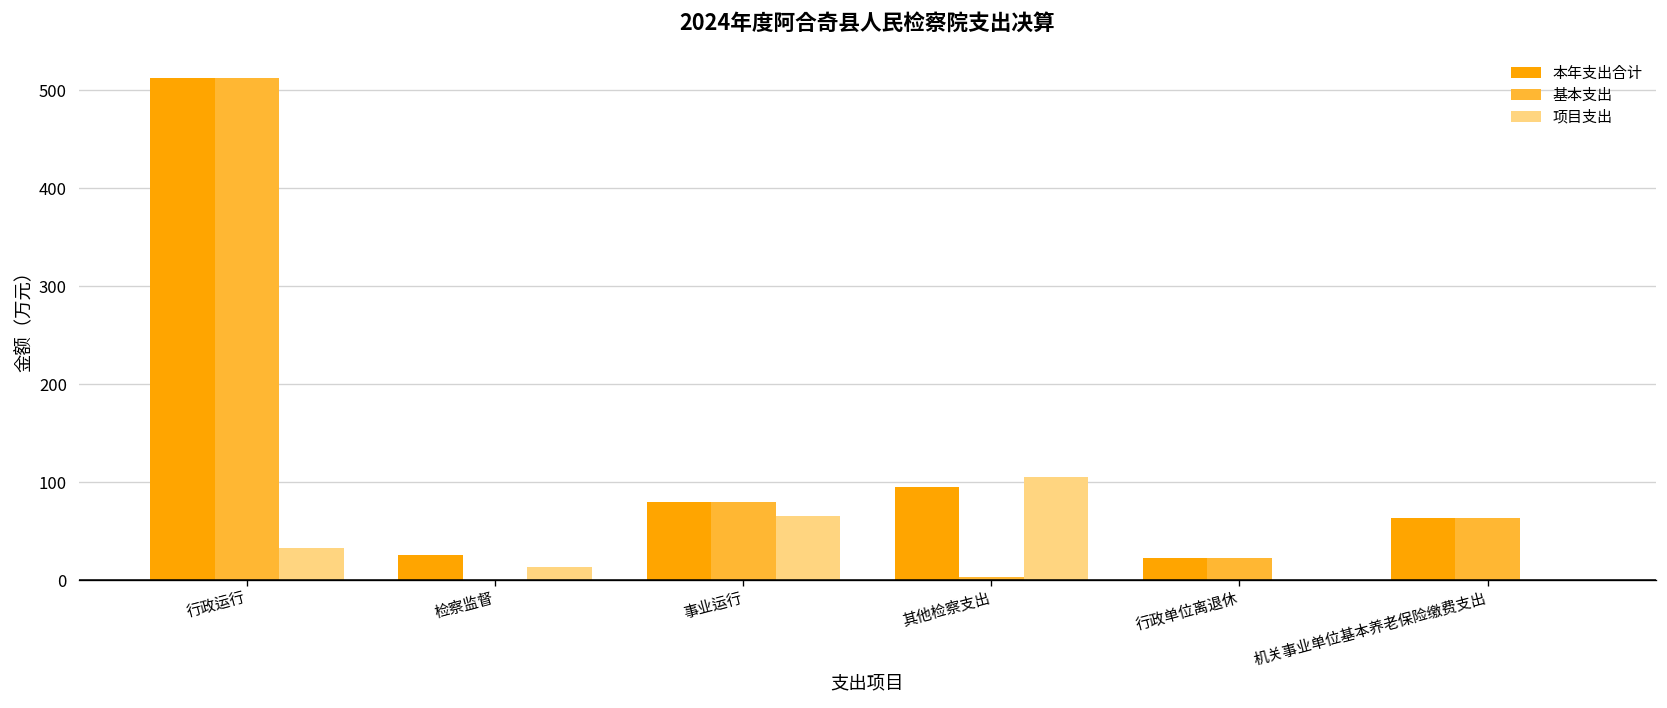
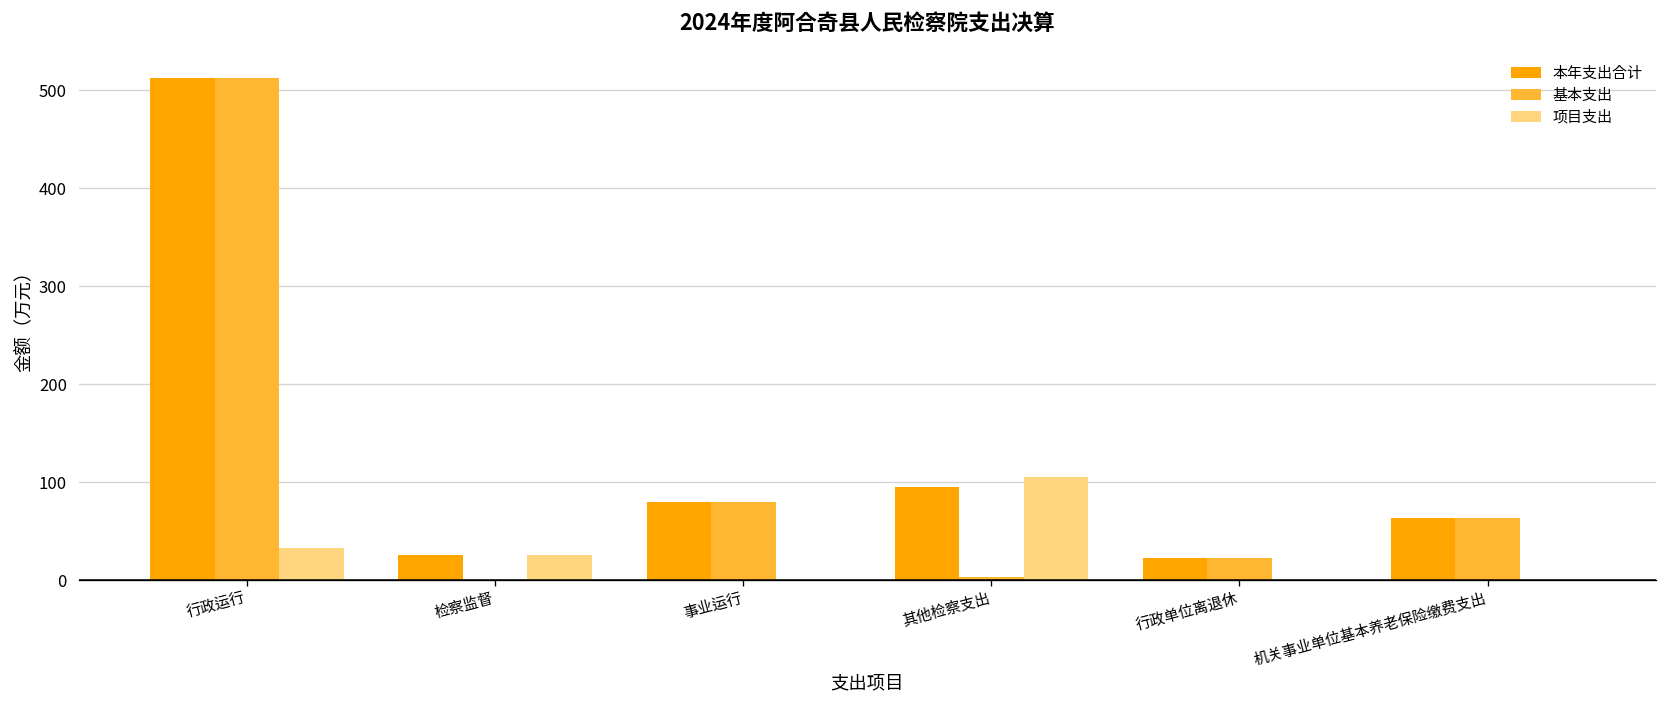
项目支出, 检察监督: 10 -> 30
项目支出, 事业运行: 70 -> 0
